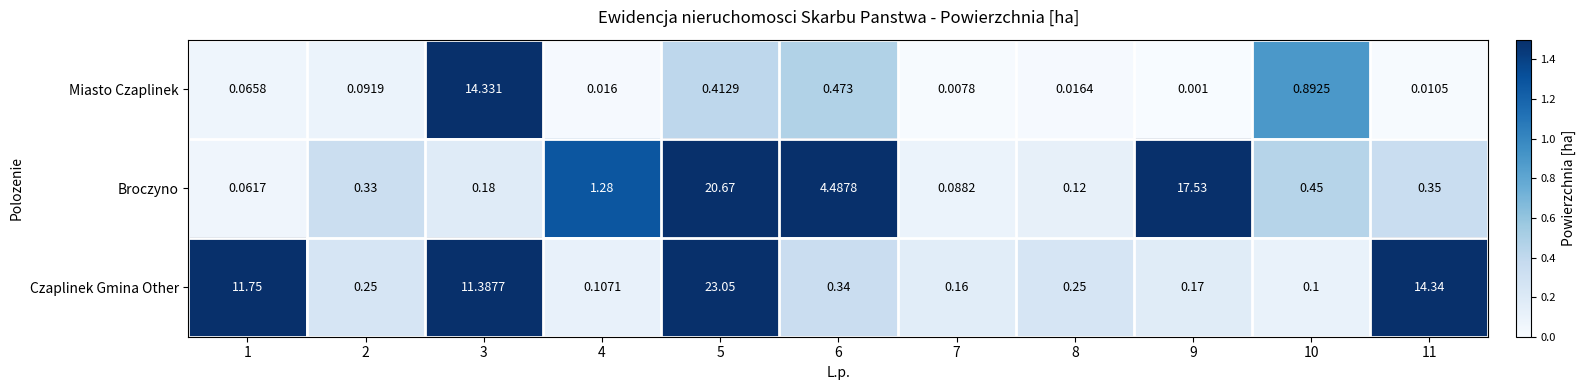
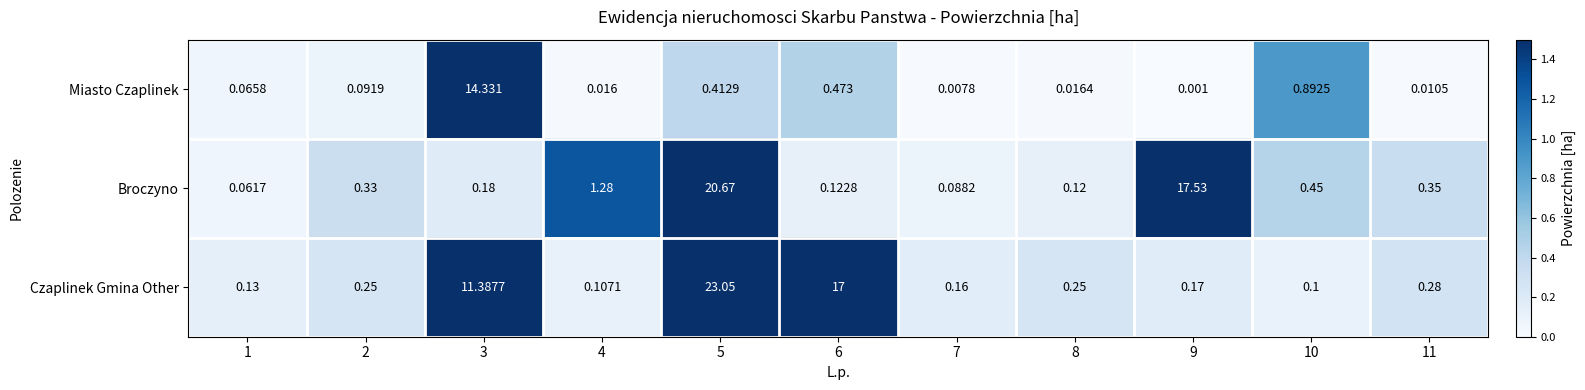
Broczyno, 6: 4.4878 -> 0.1228
Czaplinek Gmina Other, 1: 11.75 -> 0.13
Czaplinek Gmina Other, 6: 0.34 -> 17
Czaplinek Gmina Other, 11: 14.34 -> 0.28
